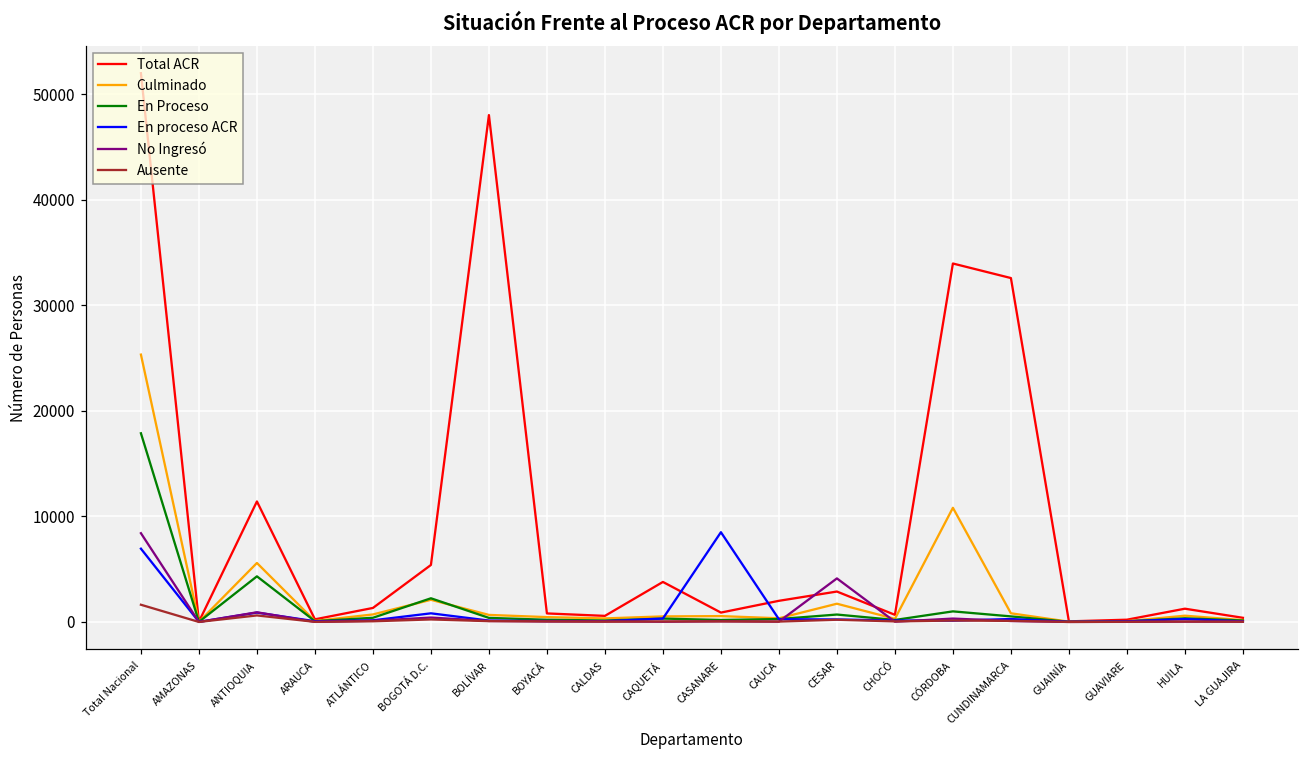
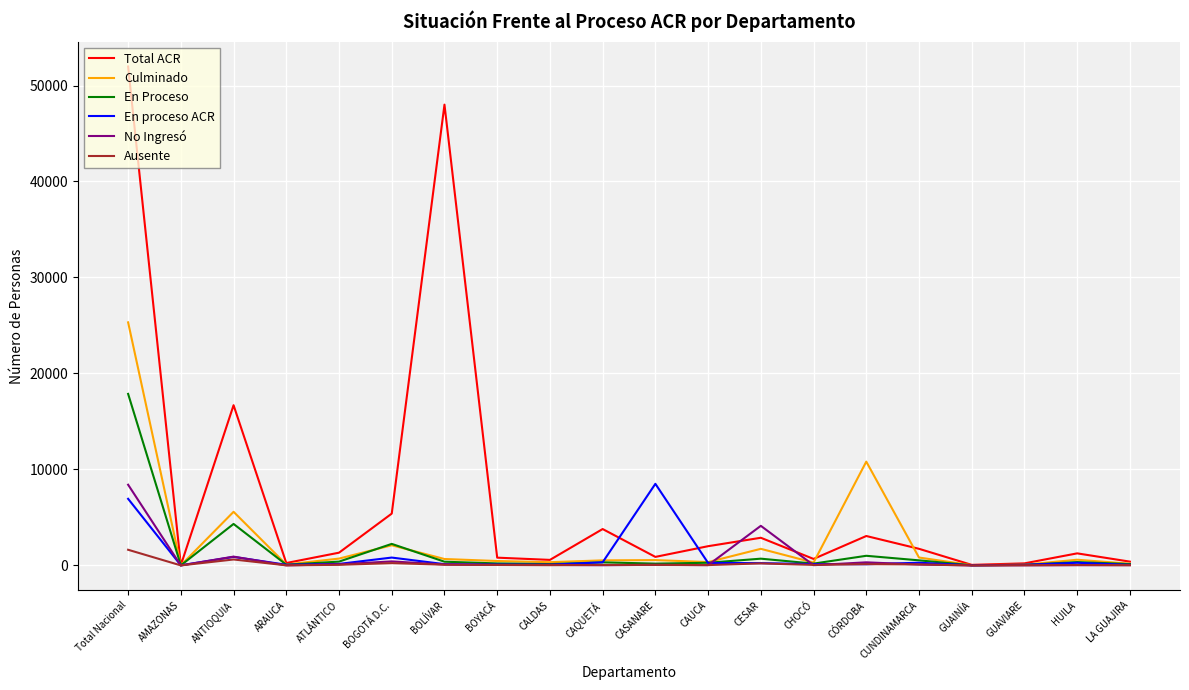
Total ACR, ANTIOQUIA: 11000 -> 17000
Total ACR, CÓRDOBA: 34000 -> 3000
Total ACR, CUNDINAMARCA: 33000 -> 2000
